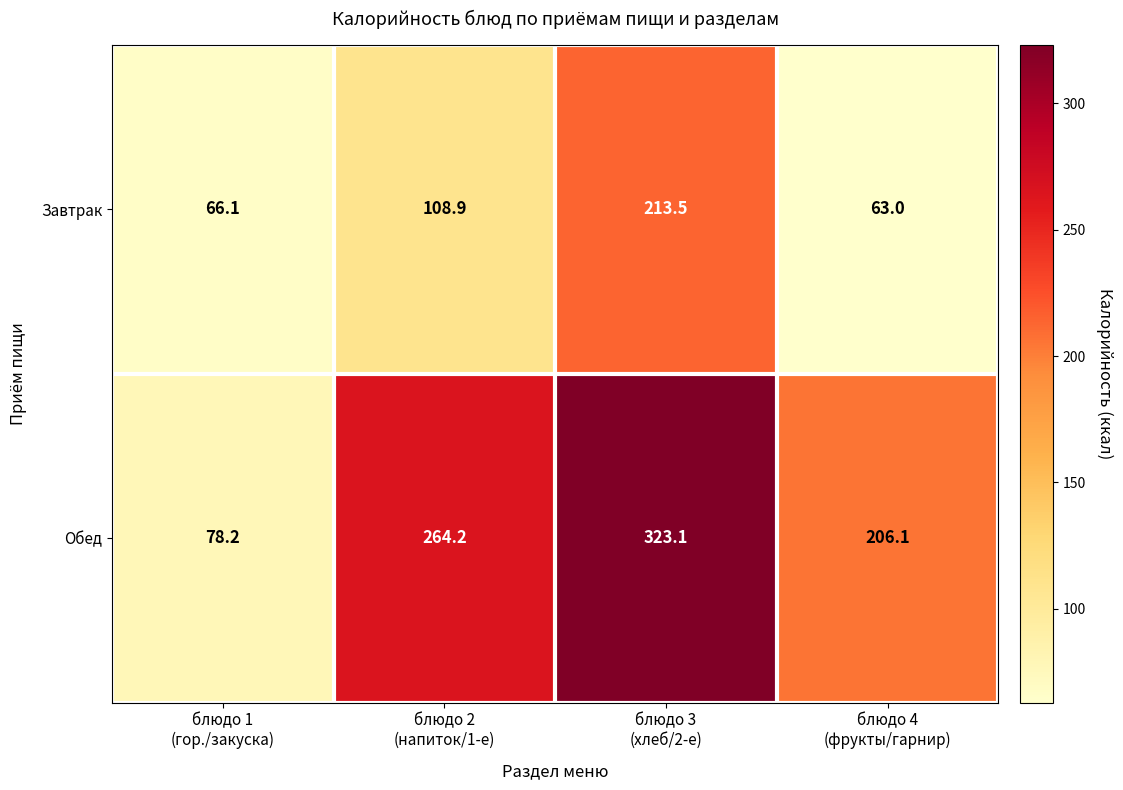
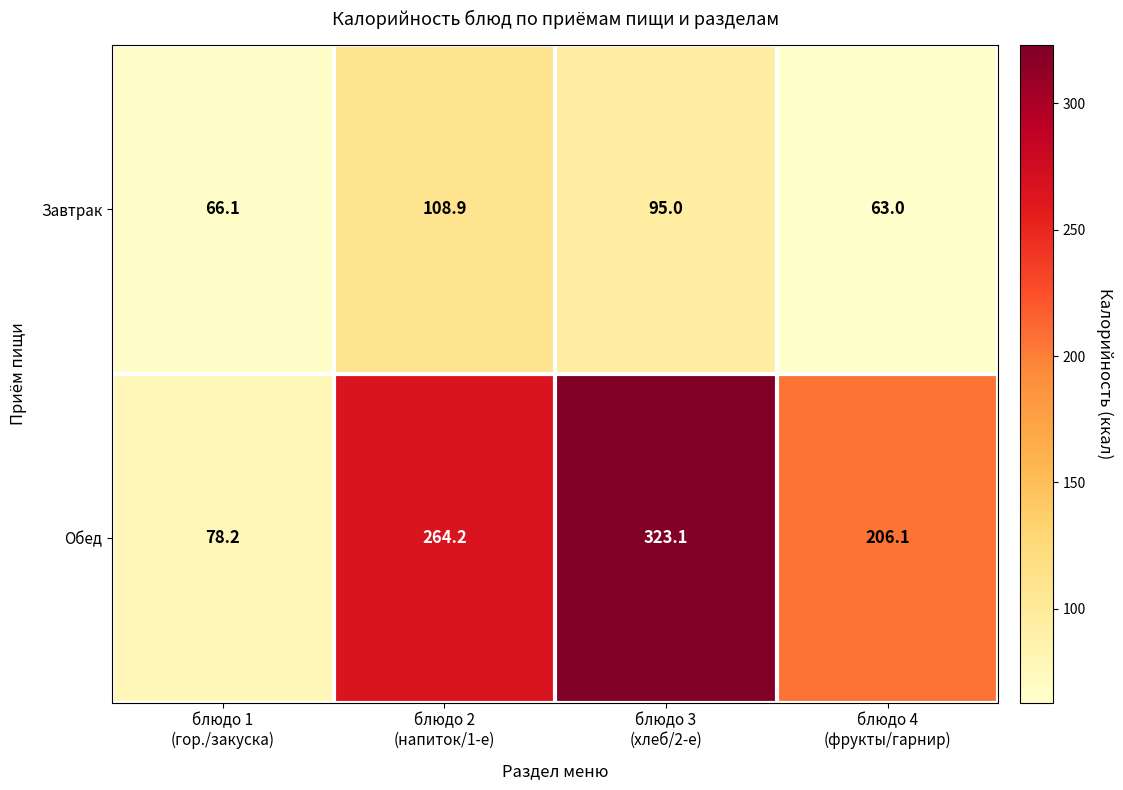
Завтрак, блюдо 3 (хлеб/2-е): 213.5 -> 95.0
